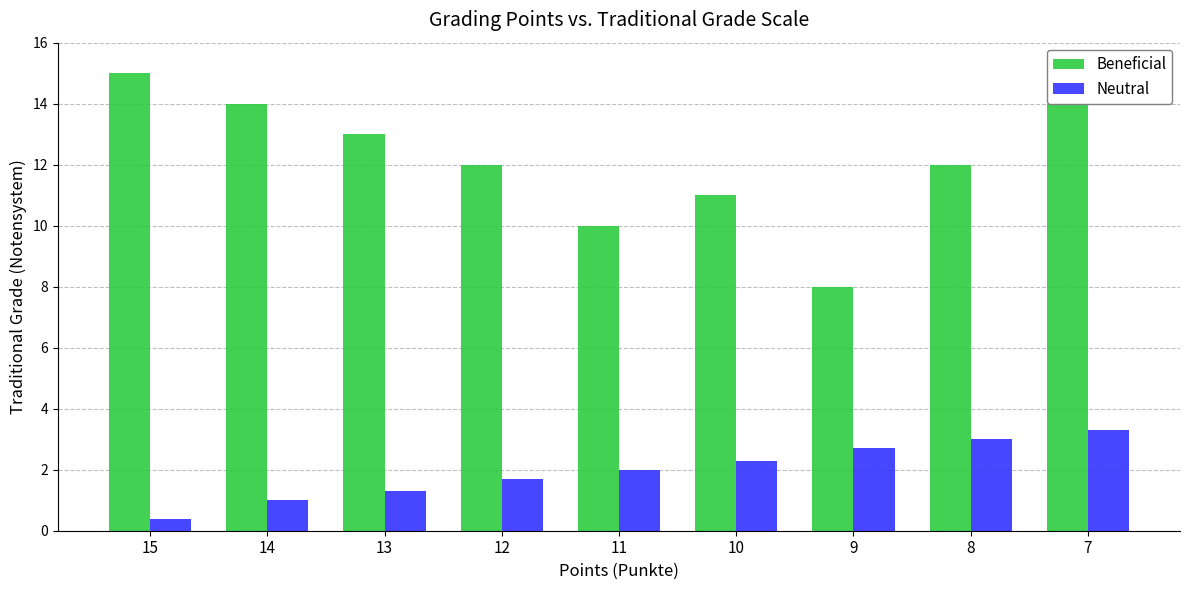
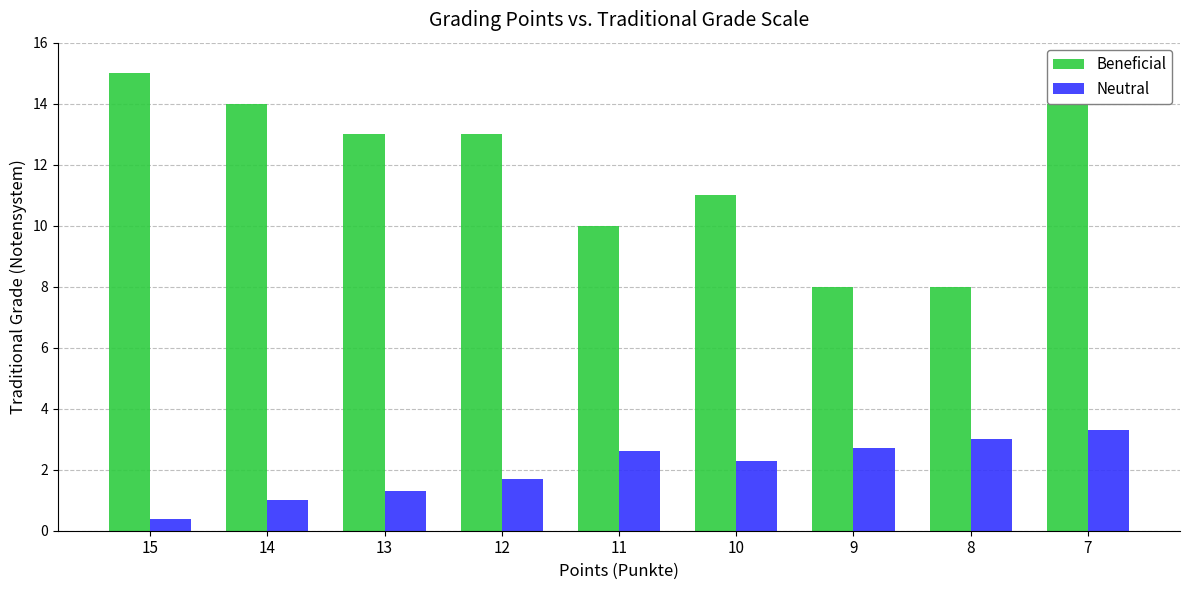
Beneficial, 12: 12 -> 13
Neutral, 11: 2.0 -> 2.6
Beneficial, 8: 12 -> 8
